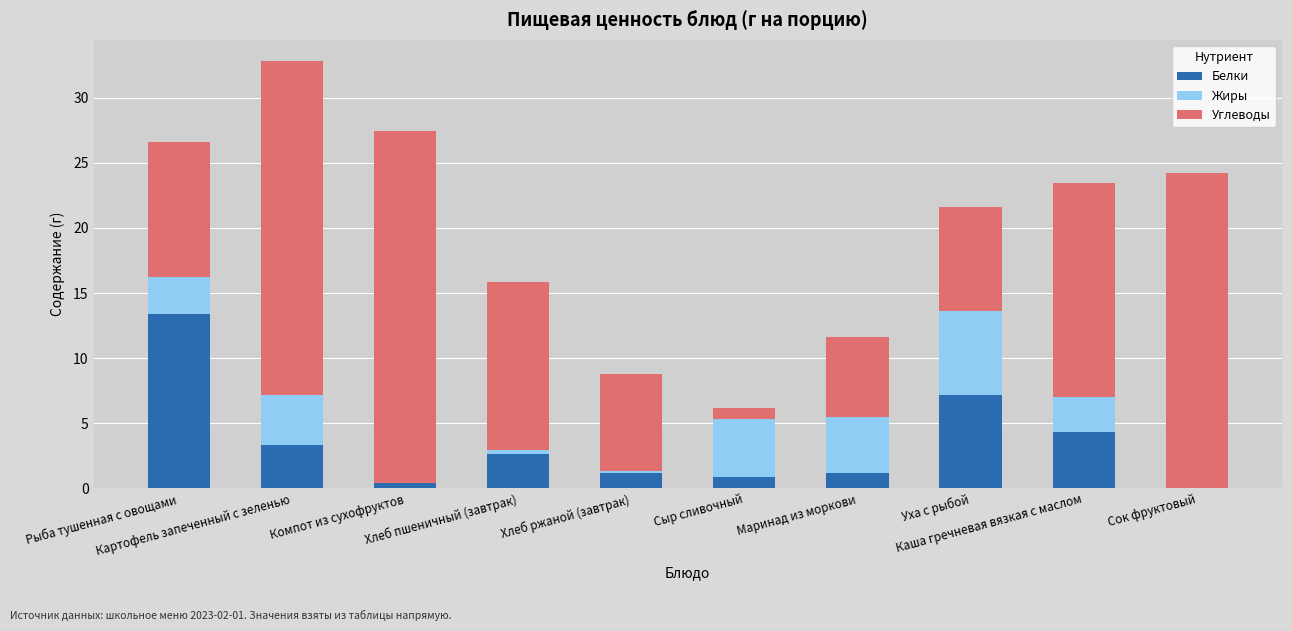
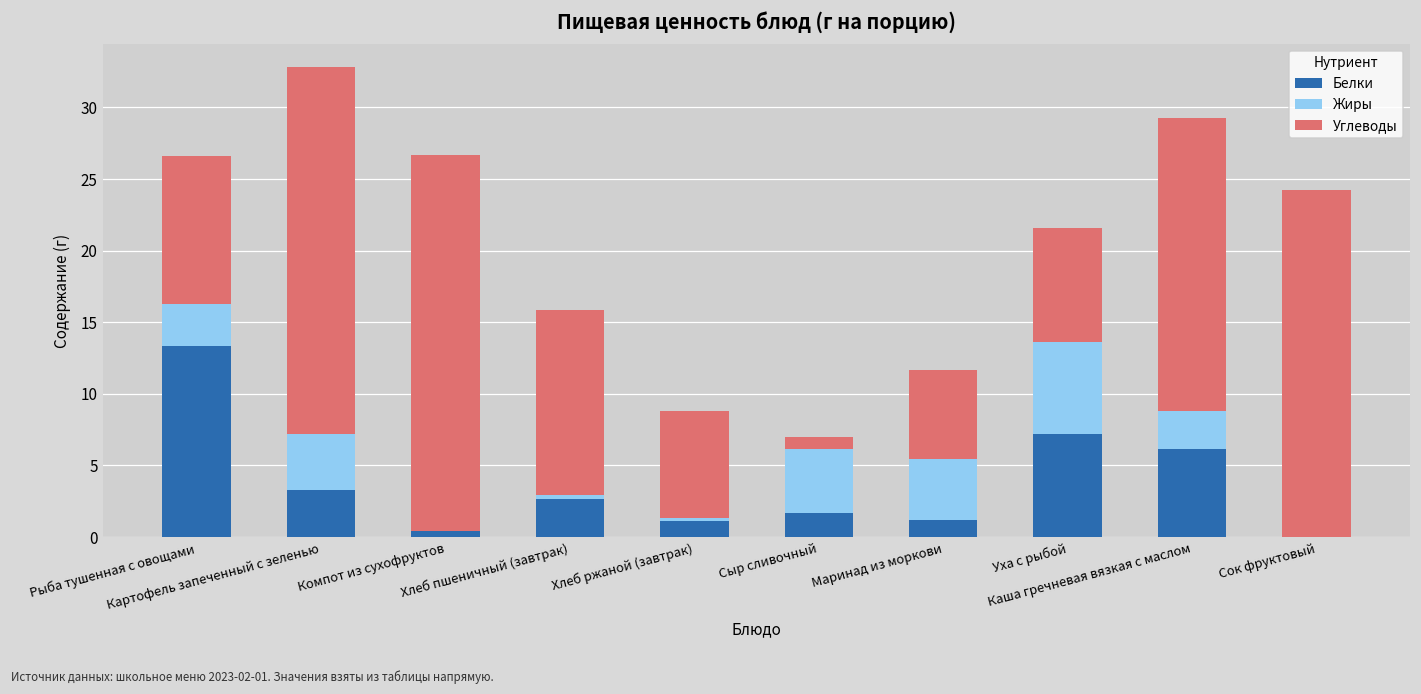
Углеводы, Компот из сухофруктов: 27.0 -> 26.3
Белки, Сыр сливочный: 0.9 -> 1.7
Белки, Каша гречневая вязкая с маслом: 4.4 -> 6.1
Углеводы, Каша гречневая вязкая с маслом: 16.4 -> 20.4
